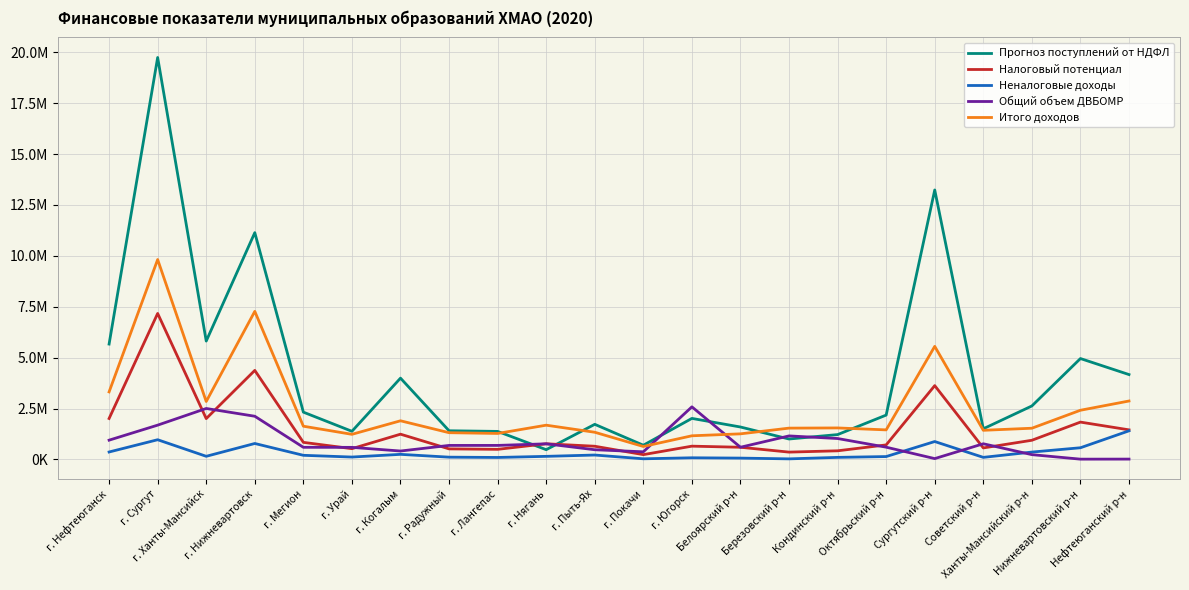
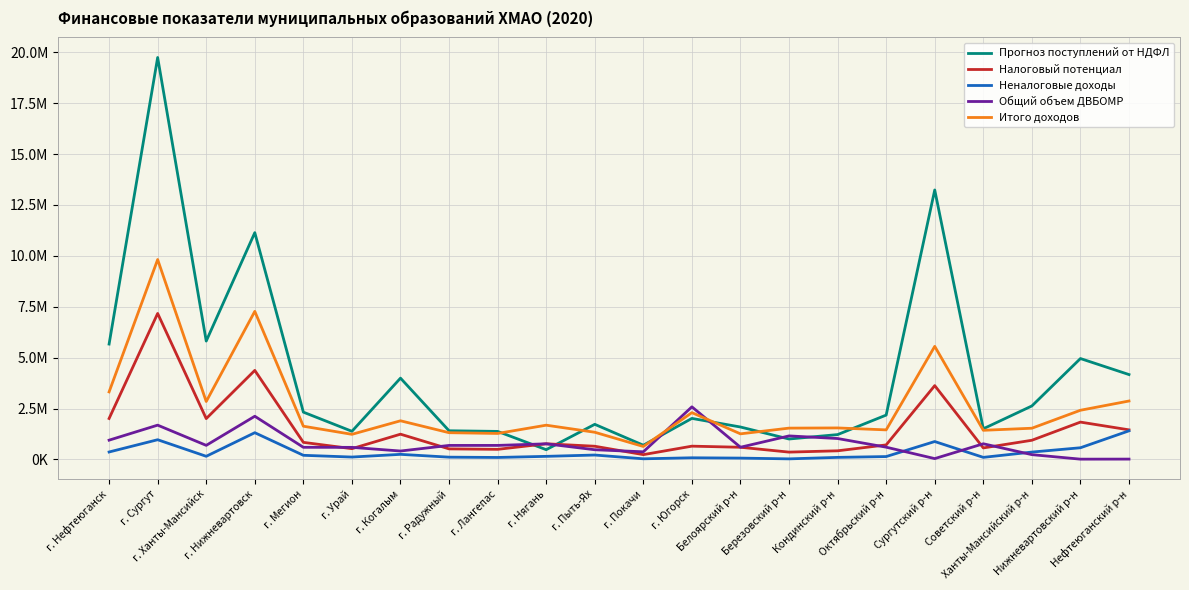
Общий объем ДВБОМР, г. Ханты-Мансийск: 2500000 -> 700000
Неналоговые доходы, г. Нижневартовск: 800000 -> 1300000
Итого доходов, г. Югорск: 1200000 -> 2300000
